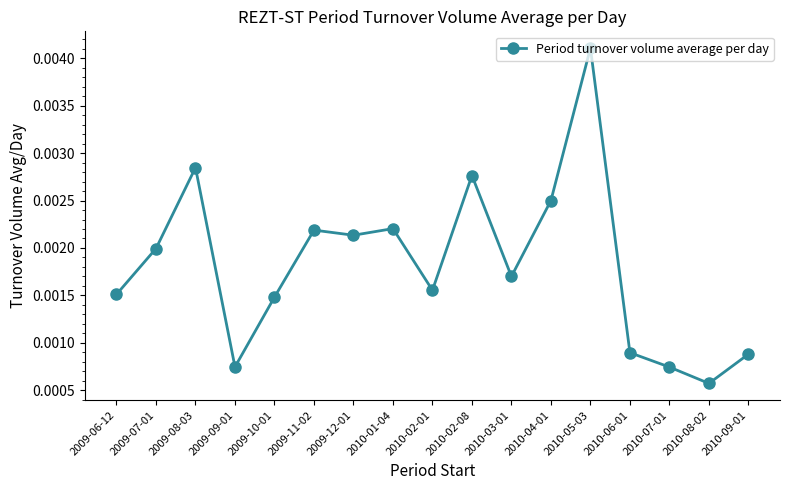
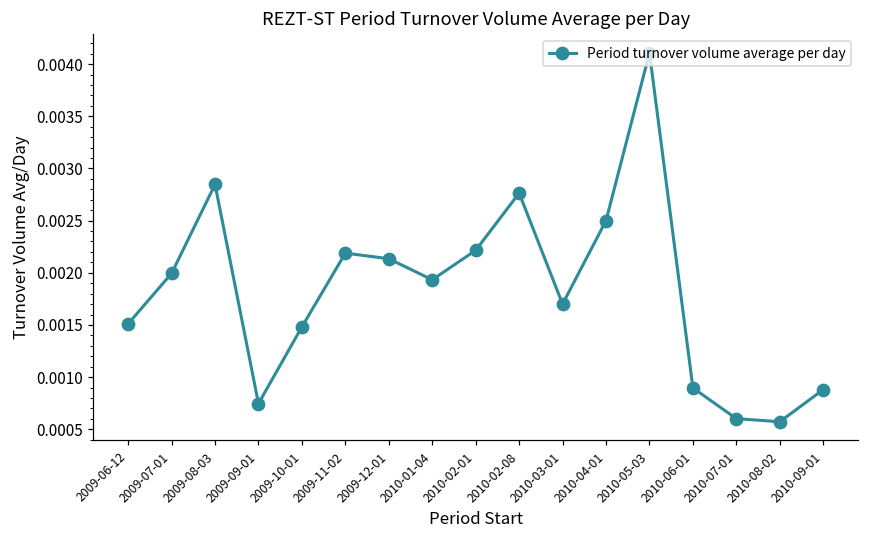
2010-01-04: 0.0022 -> 0.0019
2010-02-01: 0.0016 -> 0.0022
2010-07-01: 0.0007 -> 0.0006
